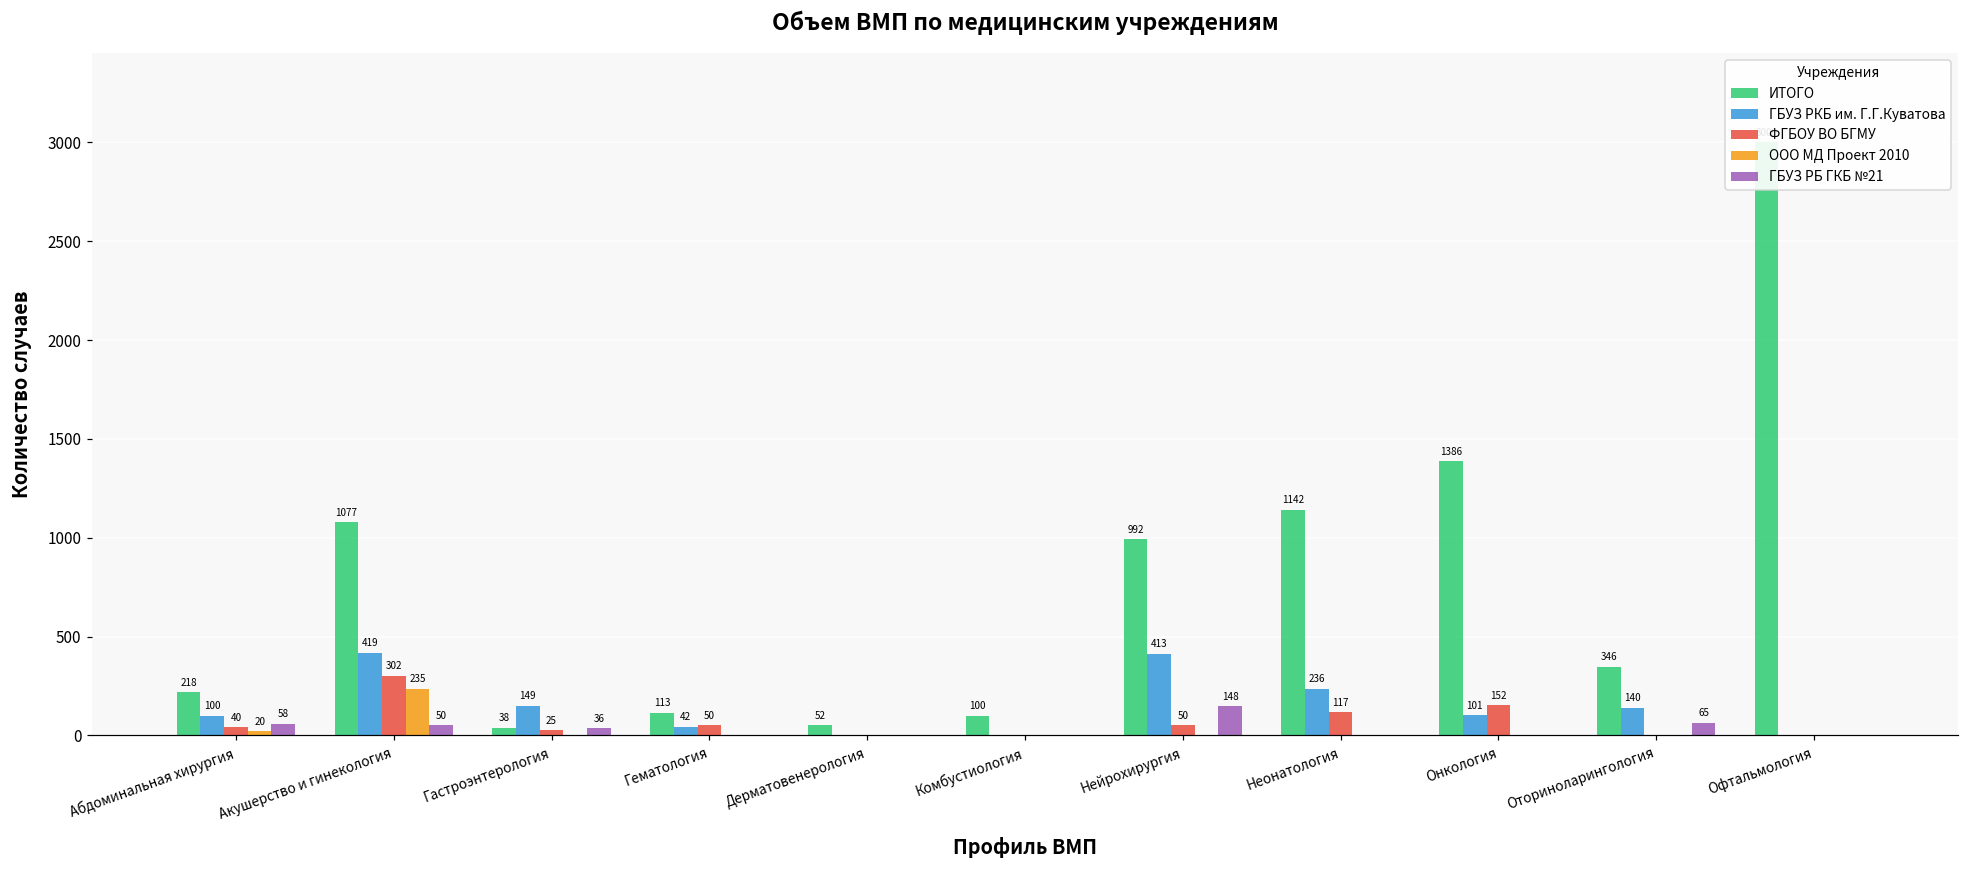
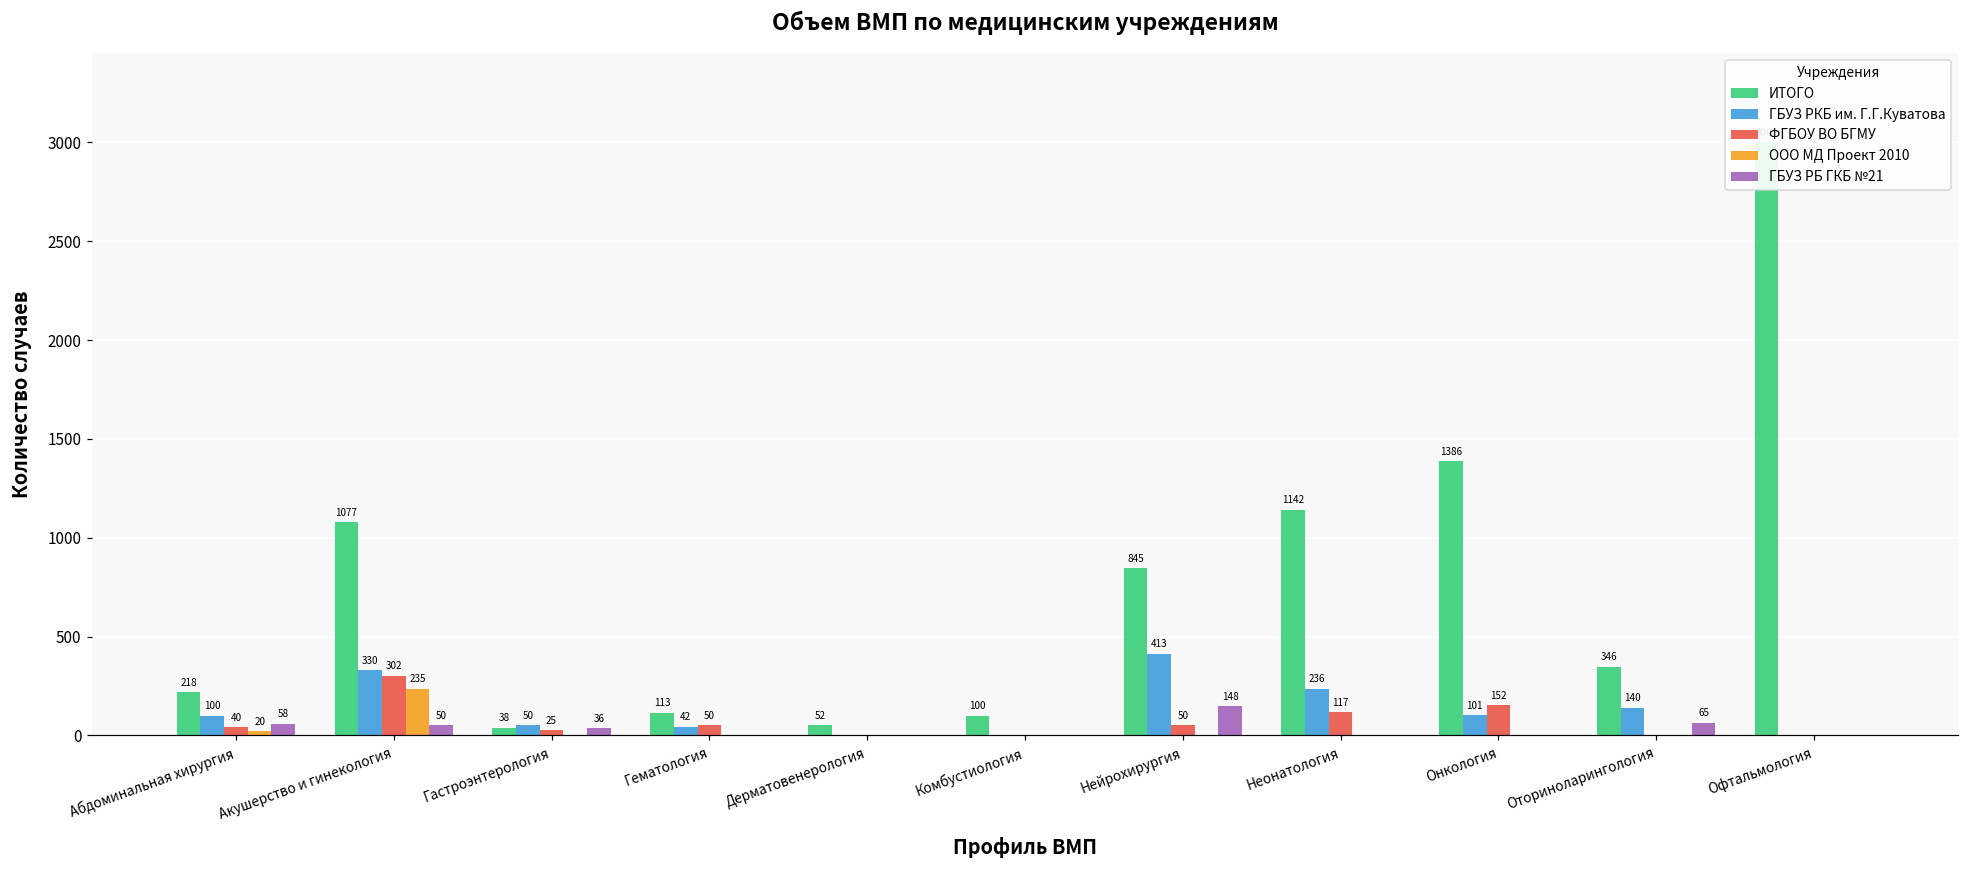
ГБУЗ РКБ им. Г.Г.Куватова, Акушерство и гинекология: 419 -> 330
ГБУЗ РКБ им. Г.Г.Куватова, Гастроэнтерология: 149 -> 50
ИТОГО, Нейрохирургия: 992 -> 845
